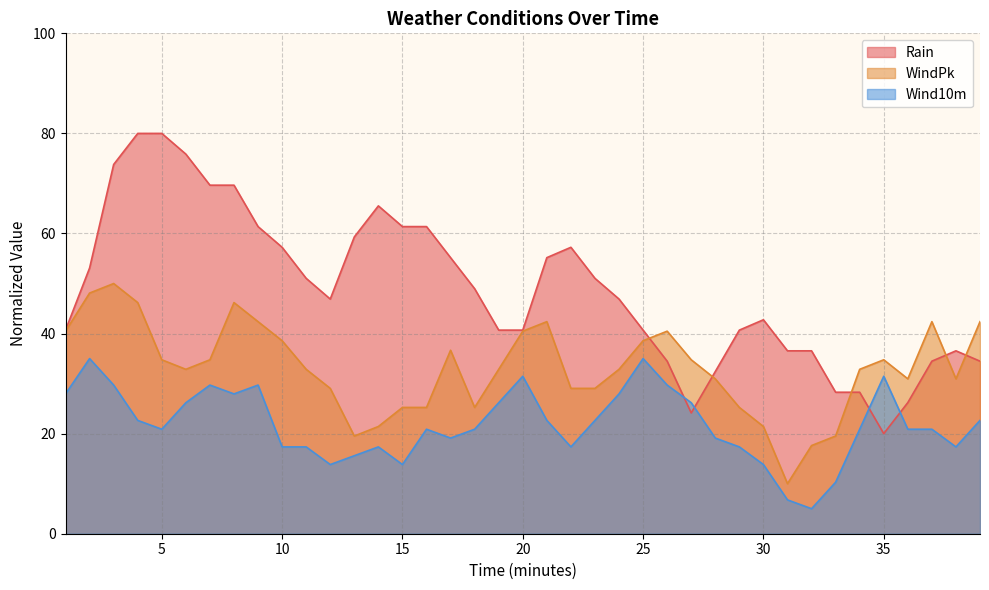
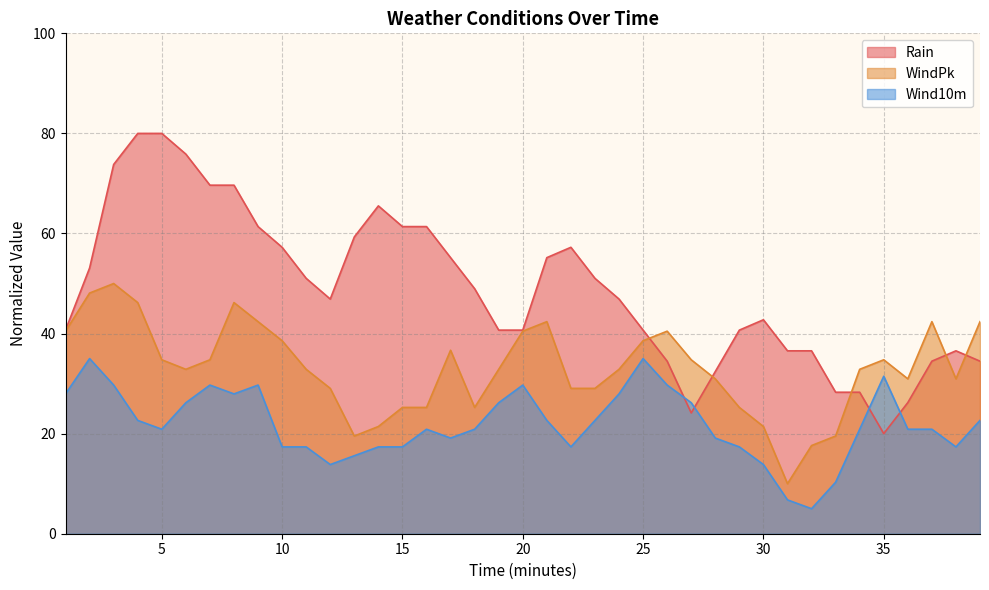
Wind10m, 15: 14 -> 17
Wind10m, 20: 31 -> 30
